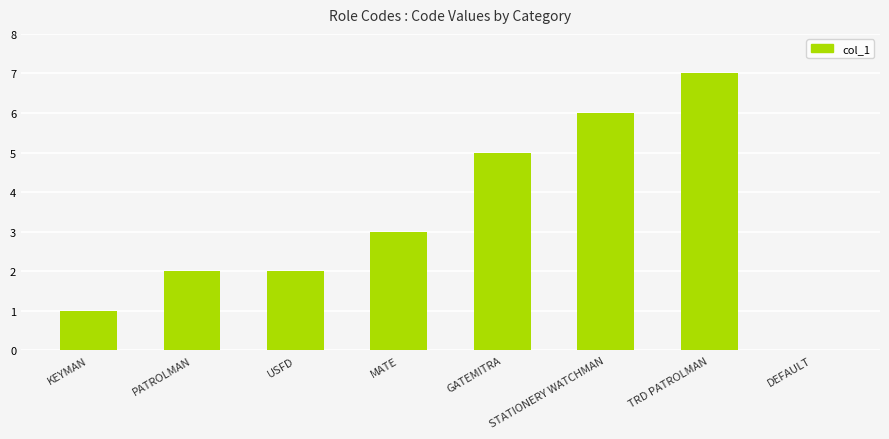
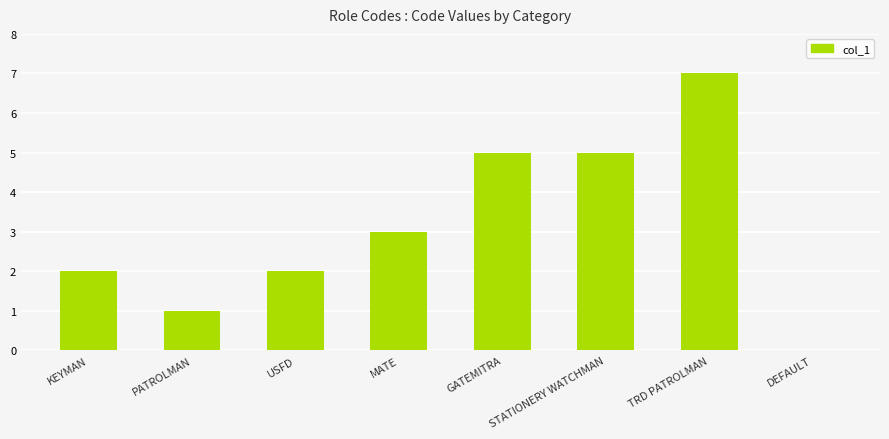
KEYMAN: 1 -> 2
PATROLMAN: 2 -> 1
STATIONERY WATCHMAN: 6 -> 5
